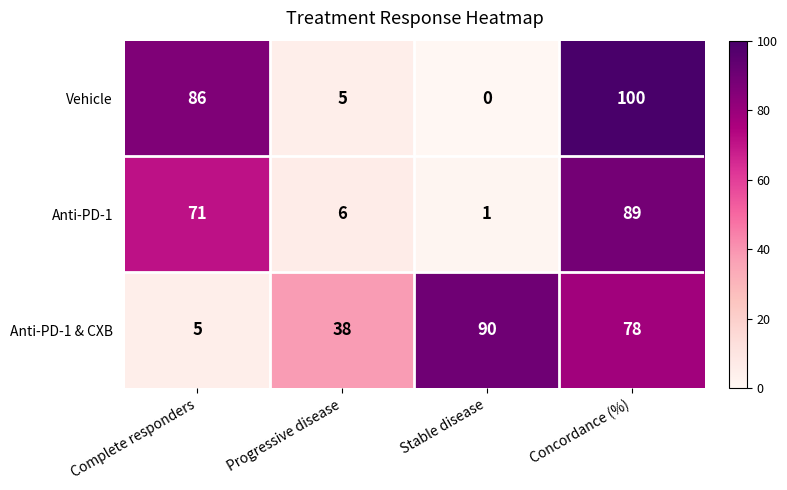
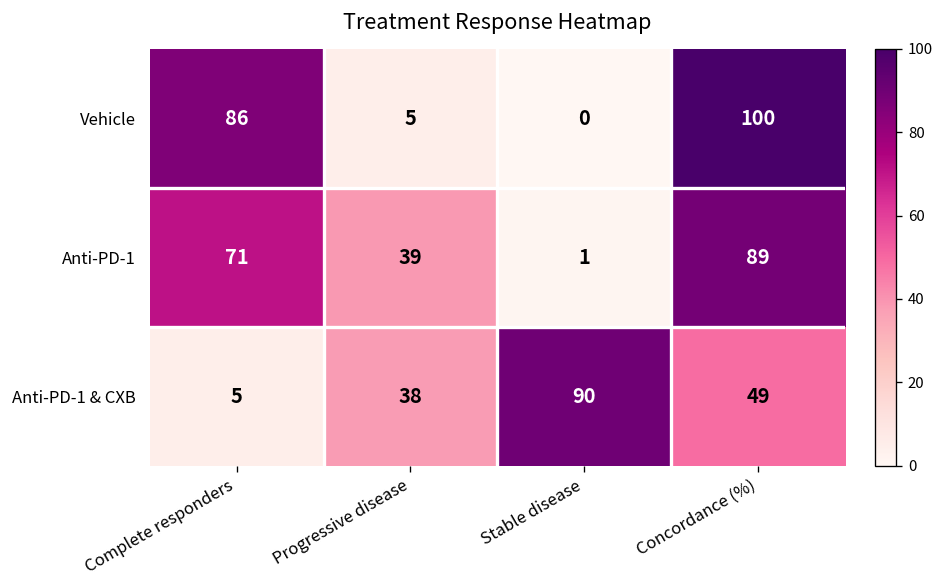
Anti-PD-1, Progressive disease: 6 -> 39
Anti-PD-1 & CXB, Concordance (%): 78 -> 49
